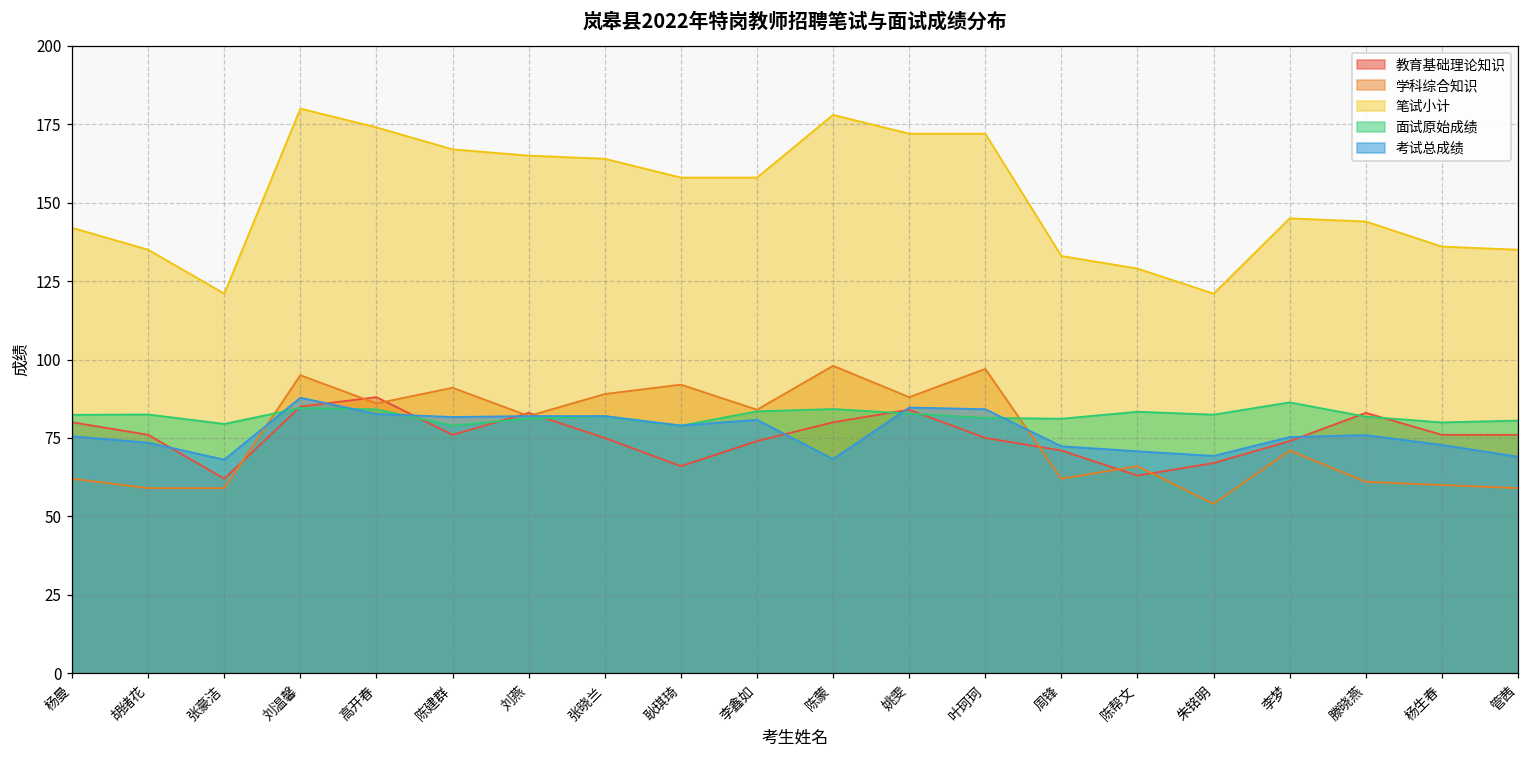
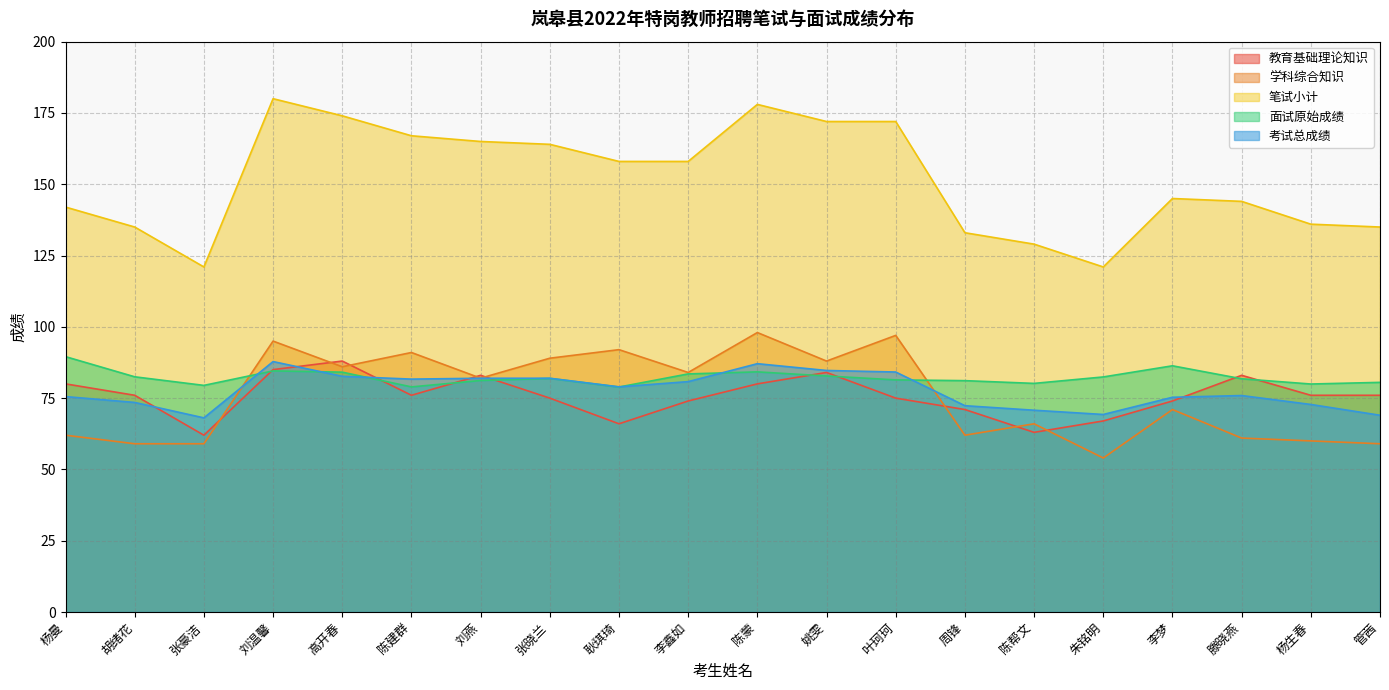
面试原始成绩, 杨曼: 82 -> 90
考试总成绩, 陈蒙: 68 -> 87
面试原始成绩, 陈帮文: 83 -> 80
